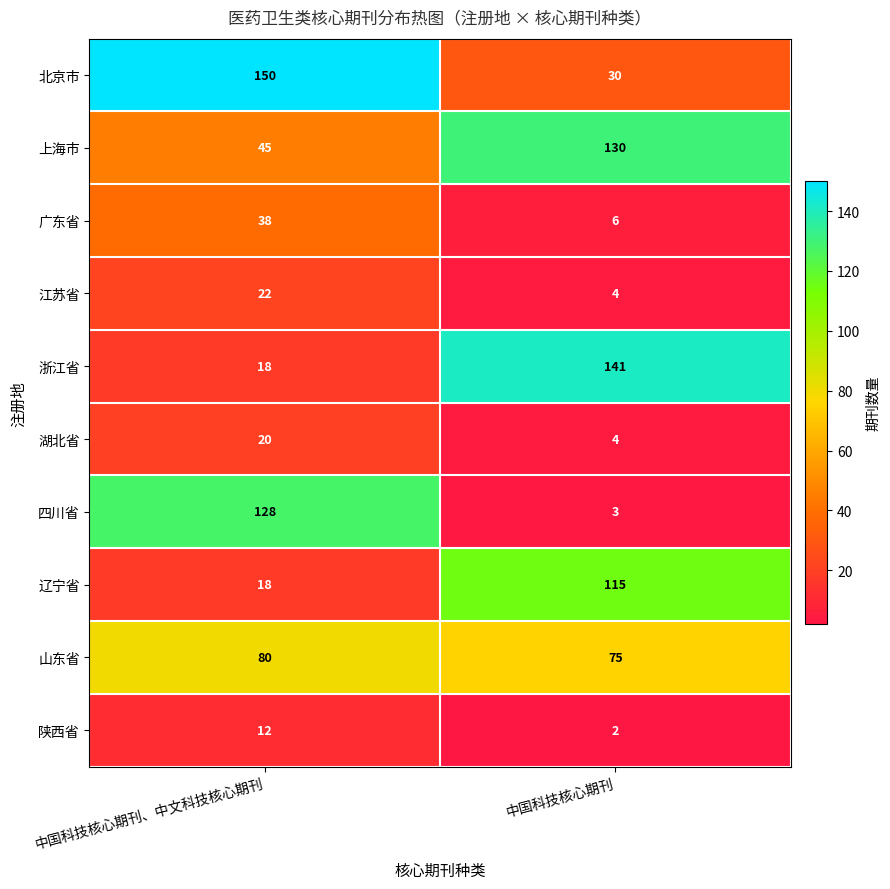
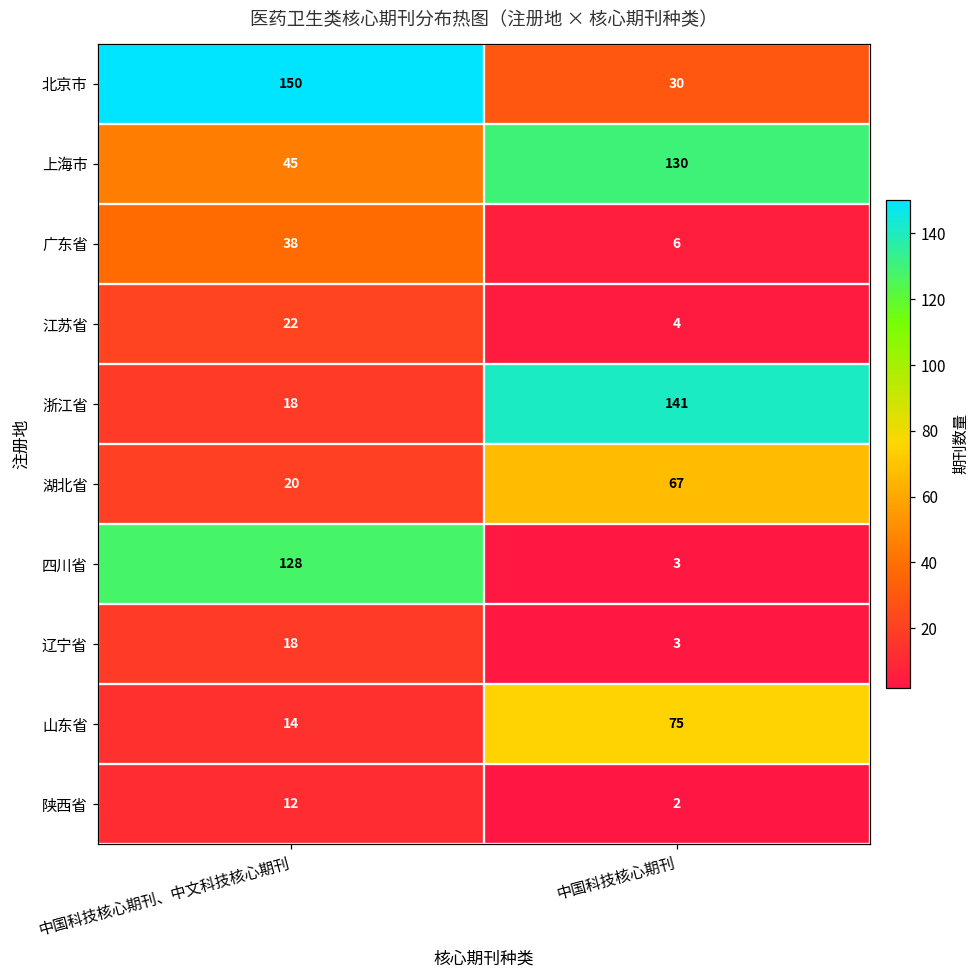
湖北省, 中国科技核心期刊: 4 -> 67
辽宁省, 中国科技核心期刊: 115 -> 3
山东省, 中国科技核心期刊、中文科技核心期刊: 80 -> 14
